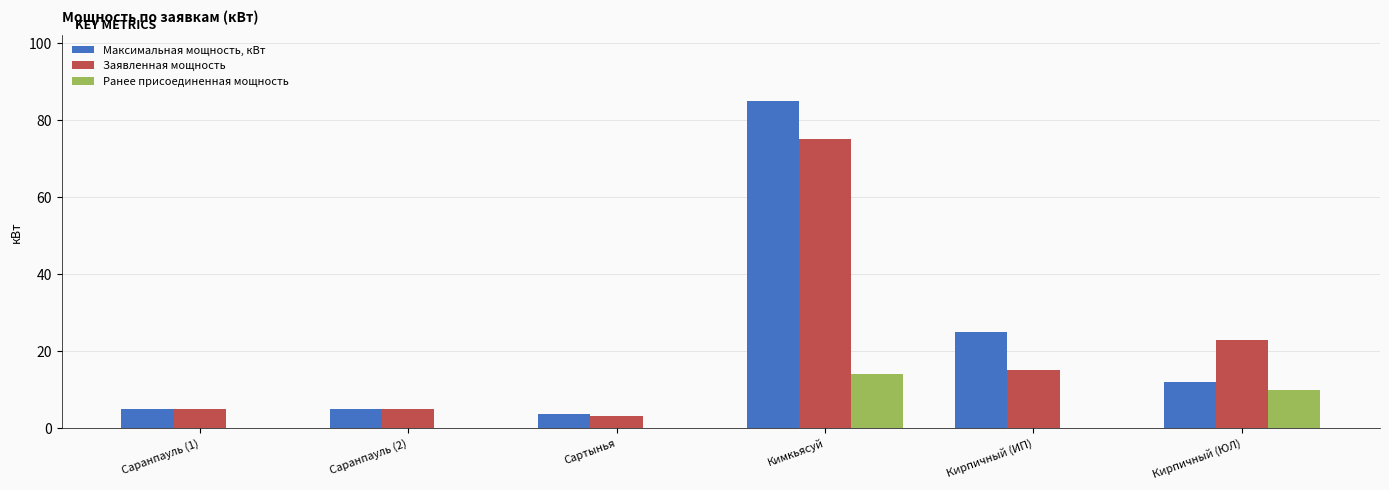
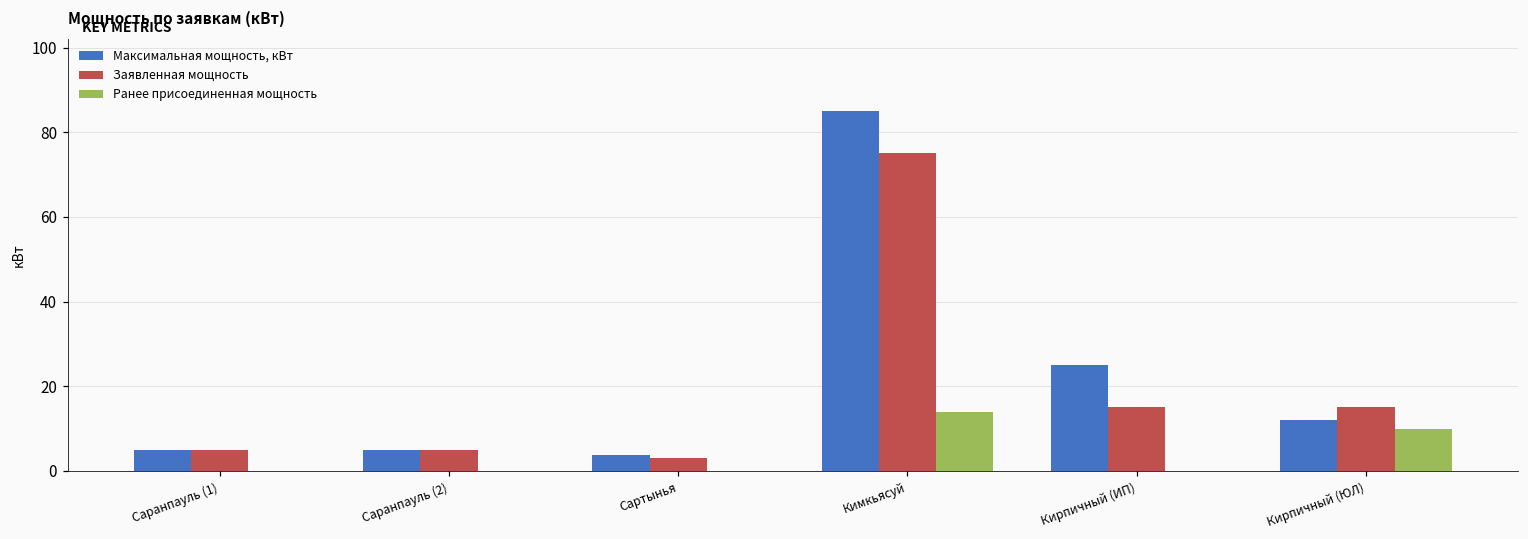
Заявленная мощность, Кирпичный (ЮЛ): 23 -> 15
